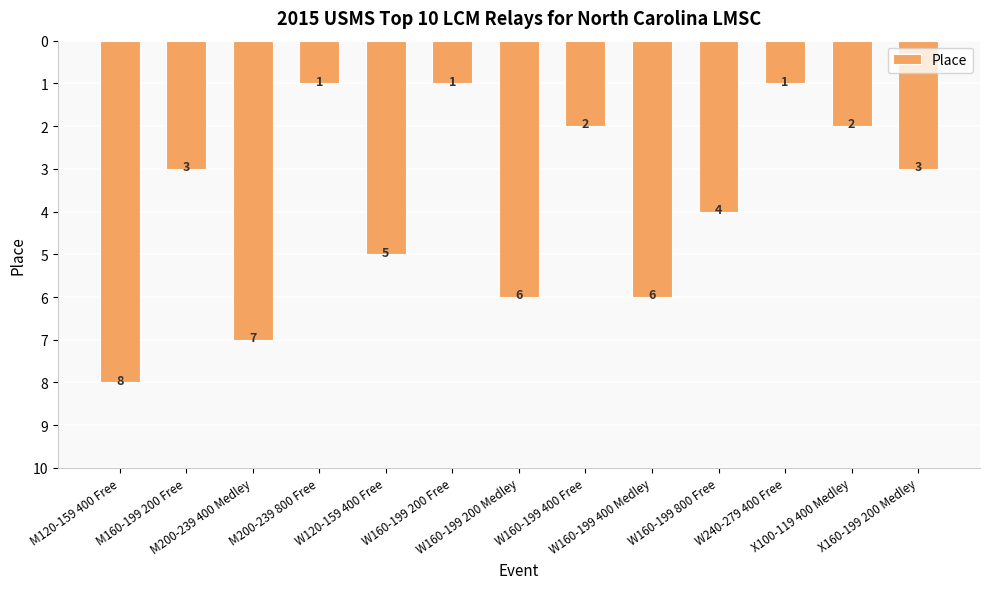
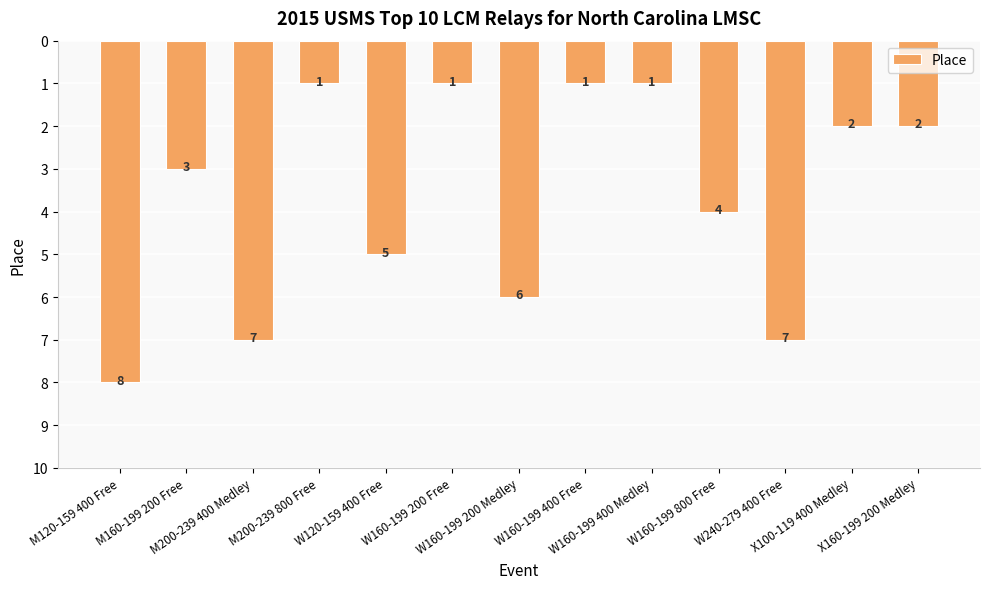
W160-199 400 Free: 2 -> 1
W160-199 400 Medley: 6 -> 1
W240-279 400 Free: 1 -> 7
X160-199 200 Medley: 3 -> 2
